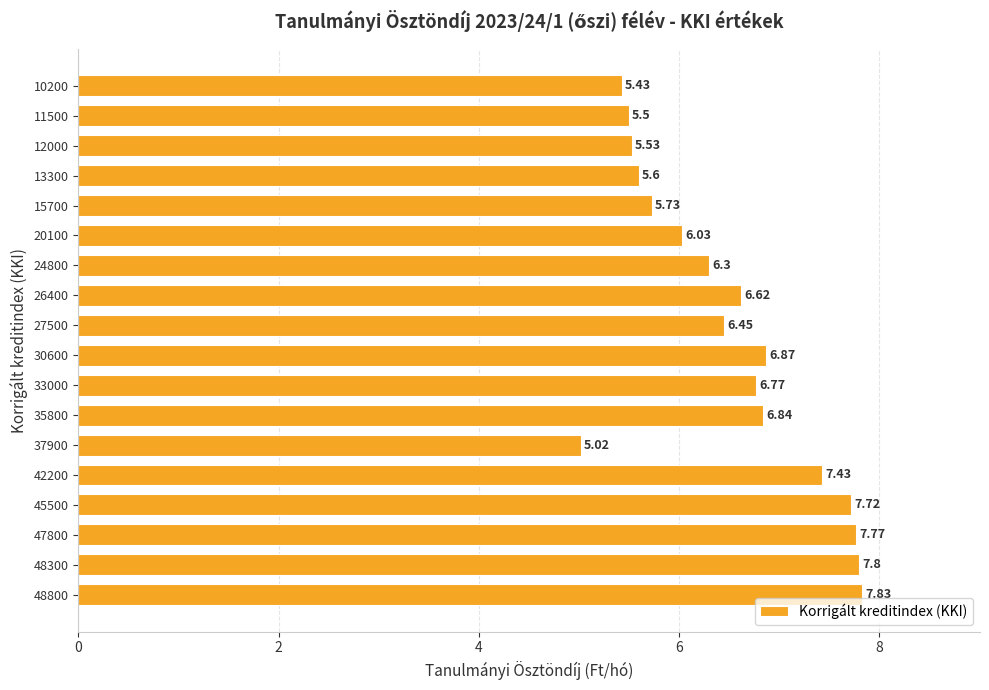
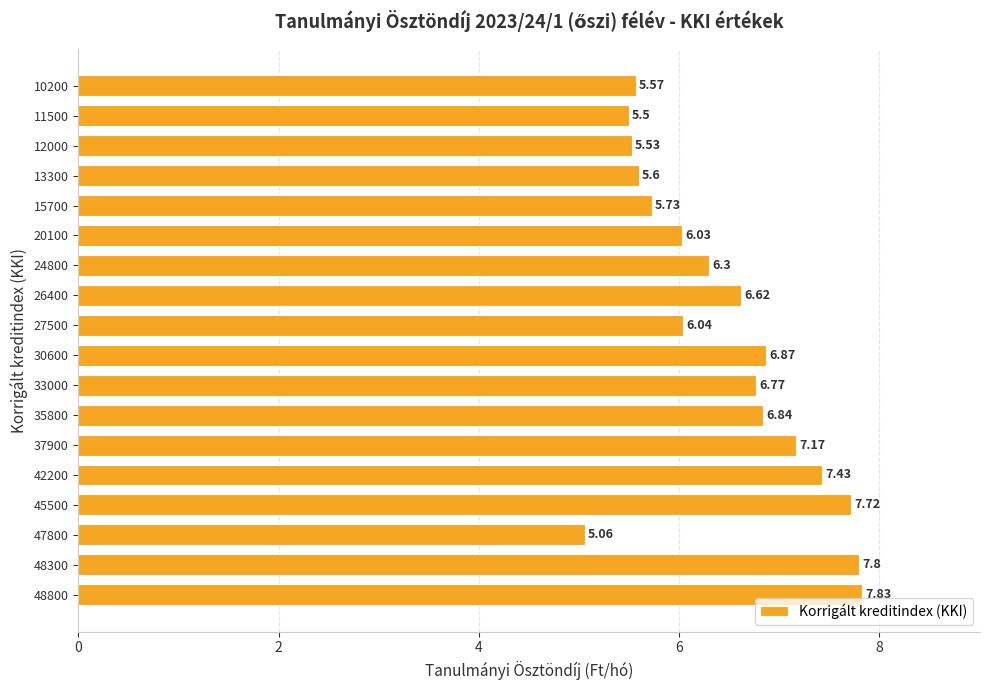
10200: 5.43 -> 5.57
27500: 6.45 -> 6.04
37900: 5.02 -> 7.17
47800: 7.77 -> 5.06
